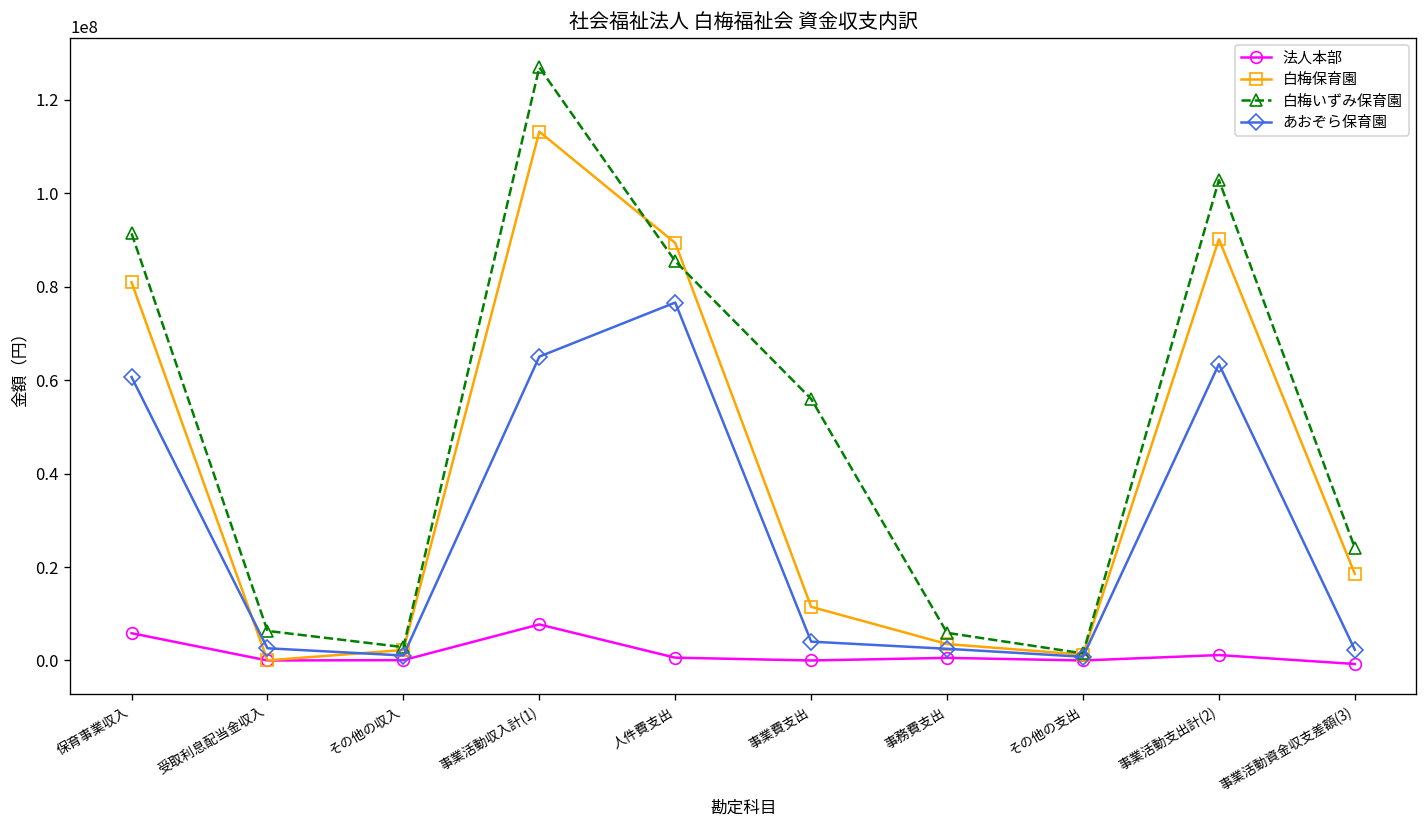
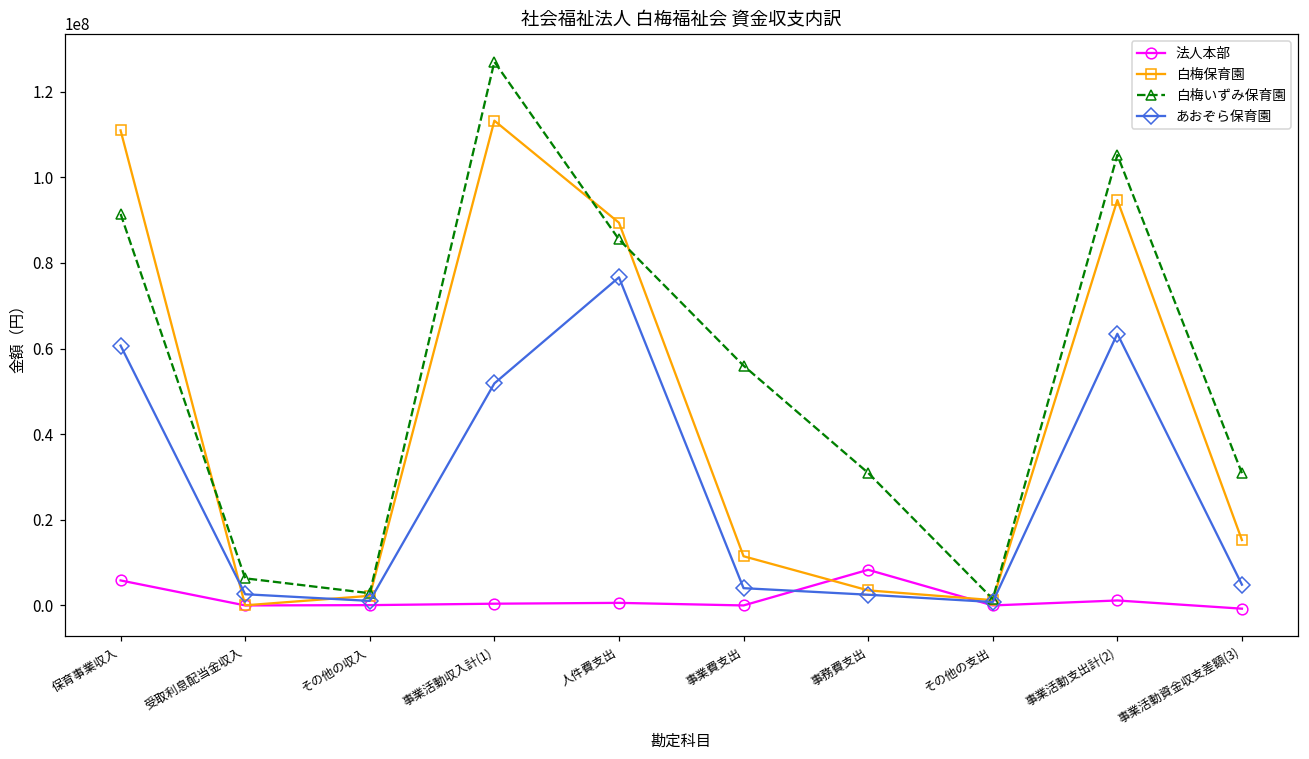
白梅保育園, 保育事業収入: 81000000 -> 111000000
法人本部, 事業活動収入計(1): 8000000 -> 0
あおぞら保育園, 事業活動収入計(1): 65000000 -> 52000000
法人本部, 事務費支出: 1000000 -> 8000000
白梅いずみ保育園, 事務費支出: 6000000 -> 31000000
白梅保育園, 事業活動支出計(2): 90000000 -> 95000000
白梅いずみ保育園, 事業活動支出計(2): 103000000 -> 105000000
白梅保育園, 事業活動資金収支差額(3): 19000000 -> 15000000
白梅いずみ保育園, 事業活動資金収支差額(3): 24000000 -> 31000000
あおぞら保育園, 事業活動資金収支差額(3): 2000000 -> 5000000
